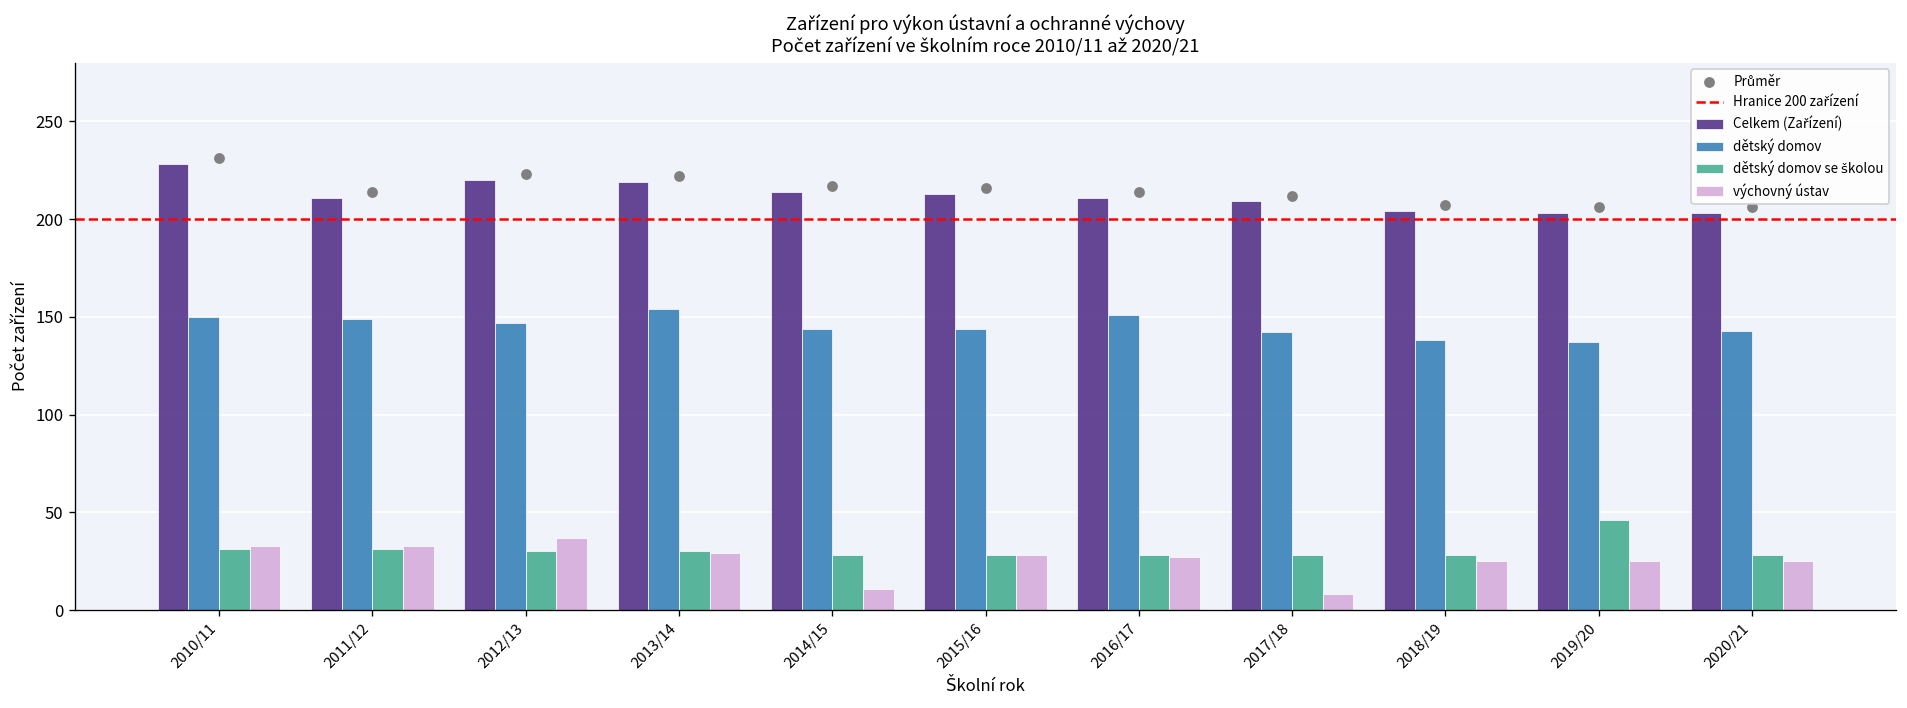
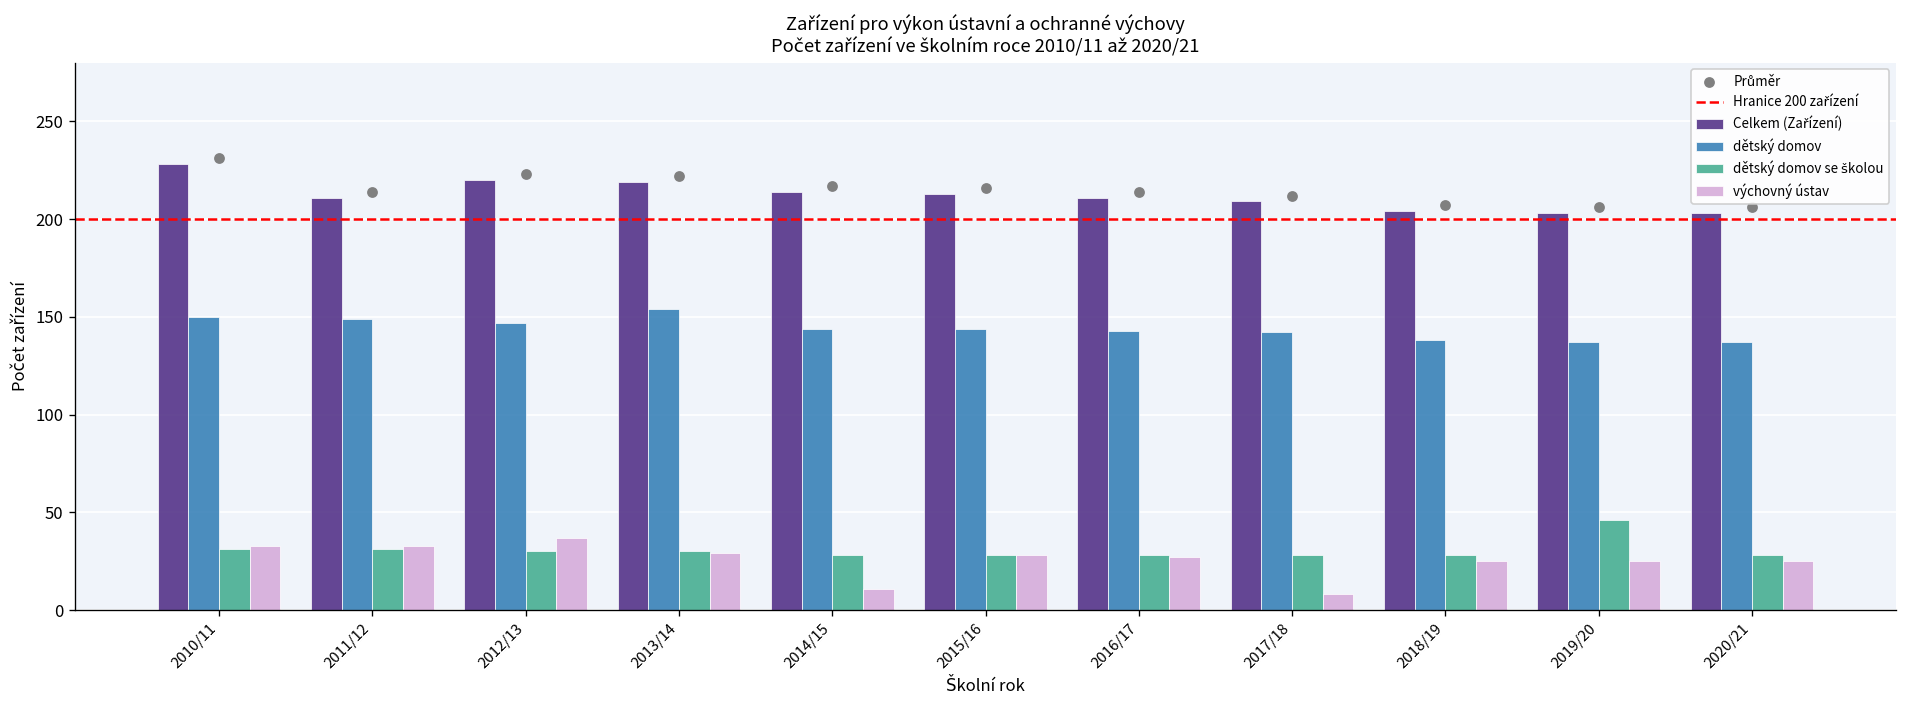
dětský domov, 2016/17: 151 -> 143
dětský domov, 2020/21: 143 -> 137
